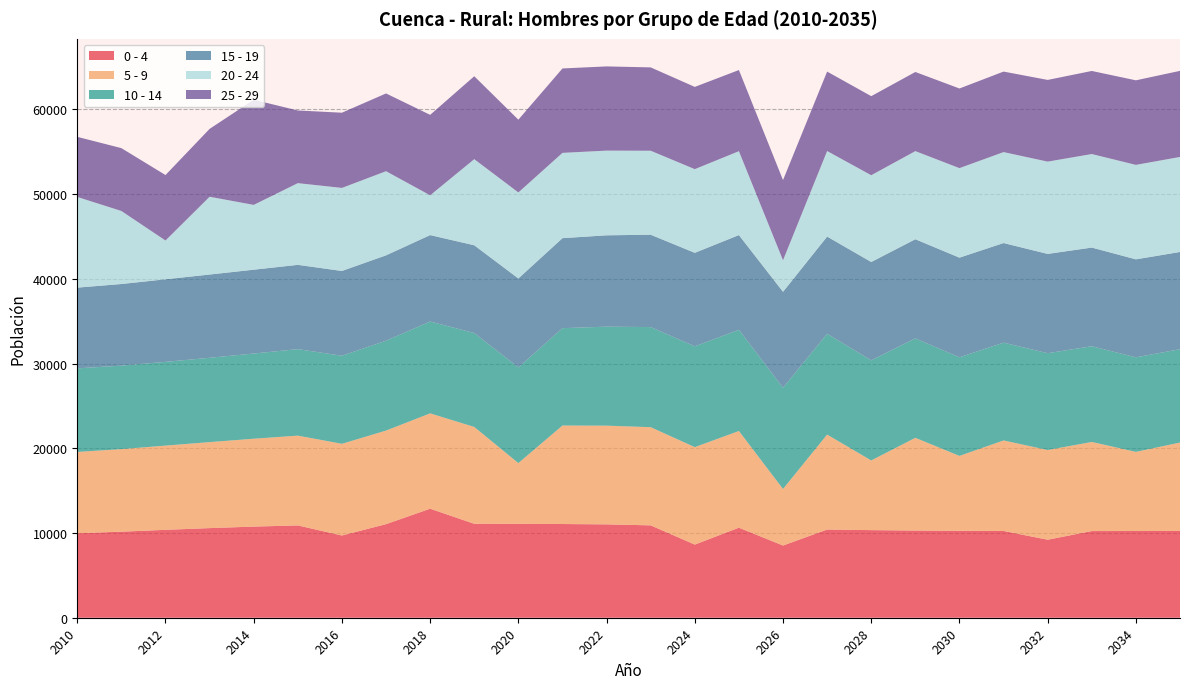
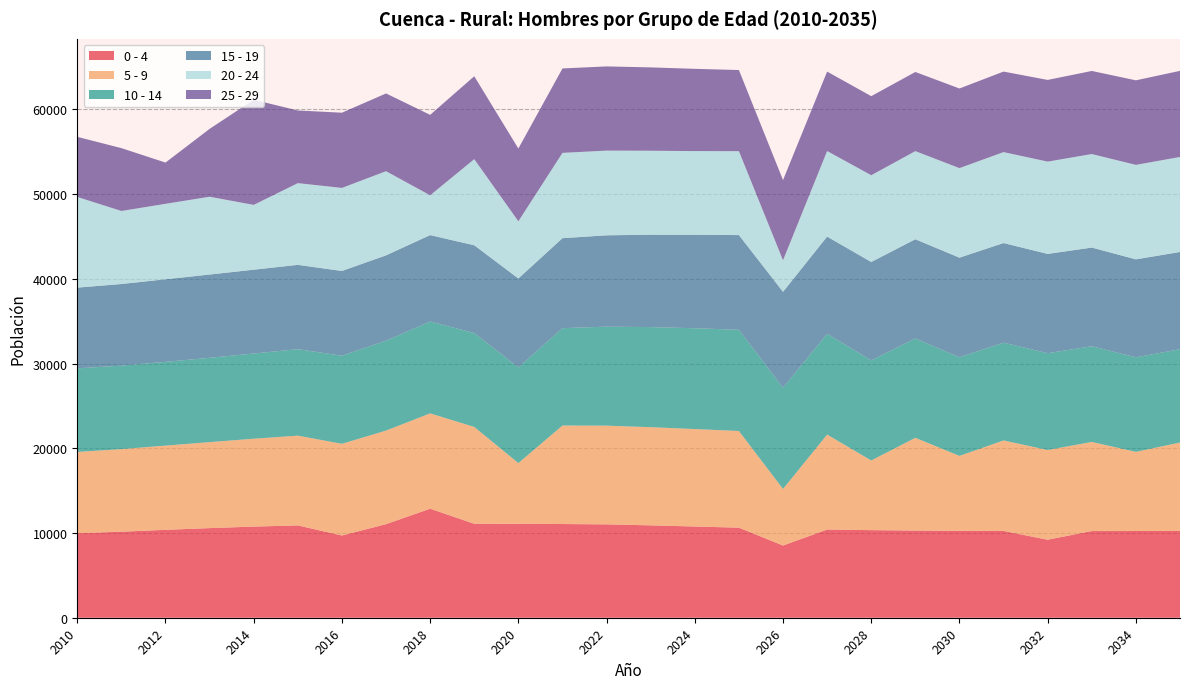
20 - 24, 2012: 5000 -> 9000
25 - 29, 2012: 8000 -> 5000
20 - 24, 2020: 10000 -> 7000
0 - 4, 2024: 9000 -> 11000
